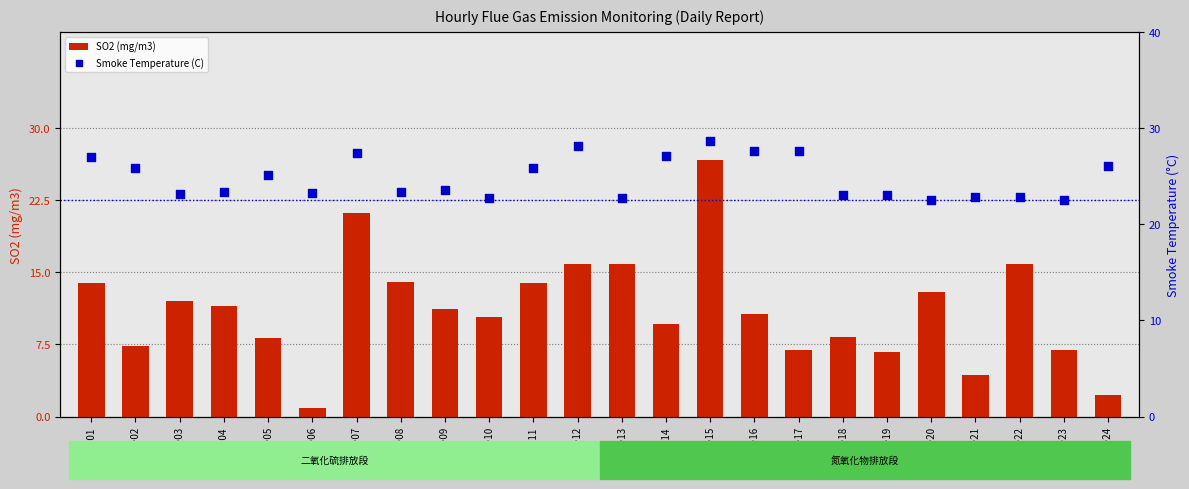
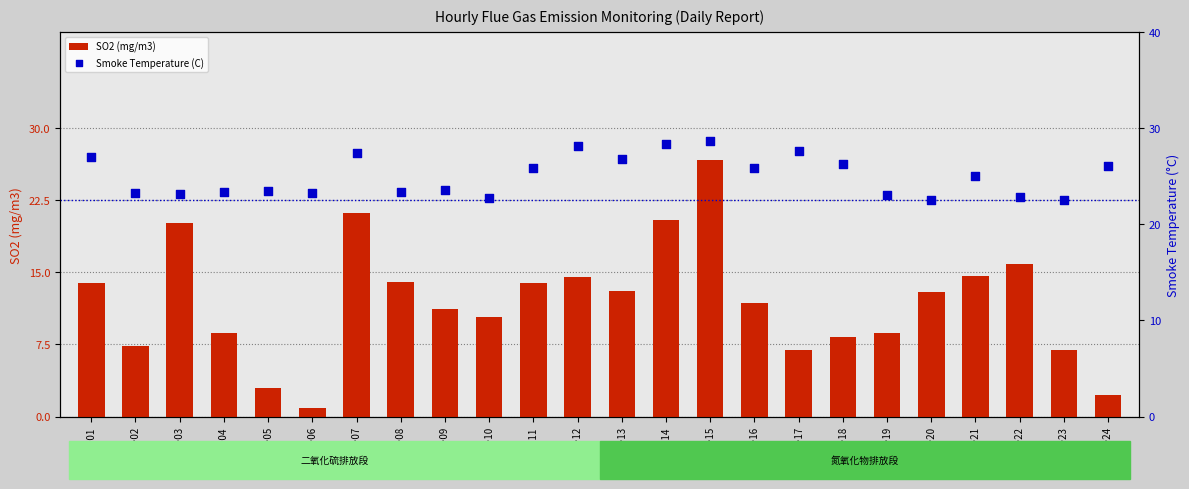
SO2 (mg/m3), 02~03: 12 -> 20
SO2 (mg/m3), 03~04: 11 -> 9
SO2 (mg/m3), 04~05: 8 -> 3
SO2 (mg/m3), 11~12: 16 -> 15
SO2 (mg/m3), 12~13: 16 -> 13
SO2 (mg/m3), 13~14: 10 -> 20
SO2 (mg/m3), 15~16: 11 -> 12
SO2 (mg/m3), 18~19: 7 -> 9
SO2 (mg/m3), 20~21: 4 -> 15
Smoke Temperature (C), 01~02: 26 -> 23
Smoke Temperature (C), 04~05: 25 -> 23
Smoke Temperature (C), 12~13: 23 -> 27
Smoke Temperature (C), 13~14: 27 -> 28
Smoke Temperature (C), 15~16: 28 -> 26
Smoke Temperature (C), 17~18: 23 -> 26
Smoke Temperature (C), 20~21: 23 -> 25
